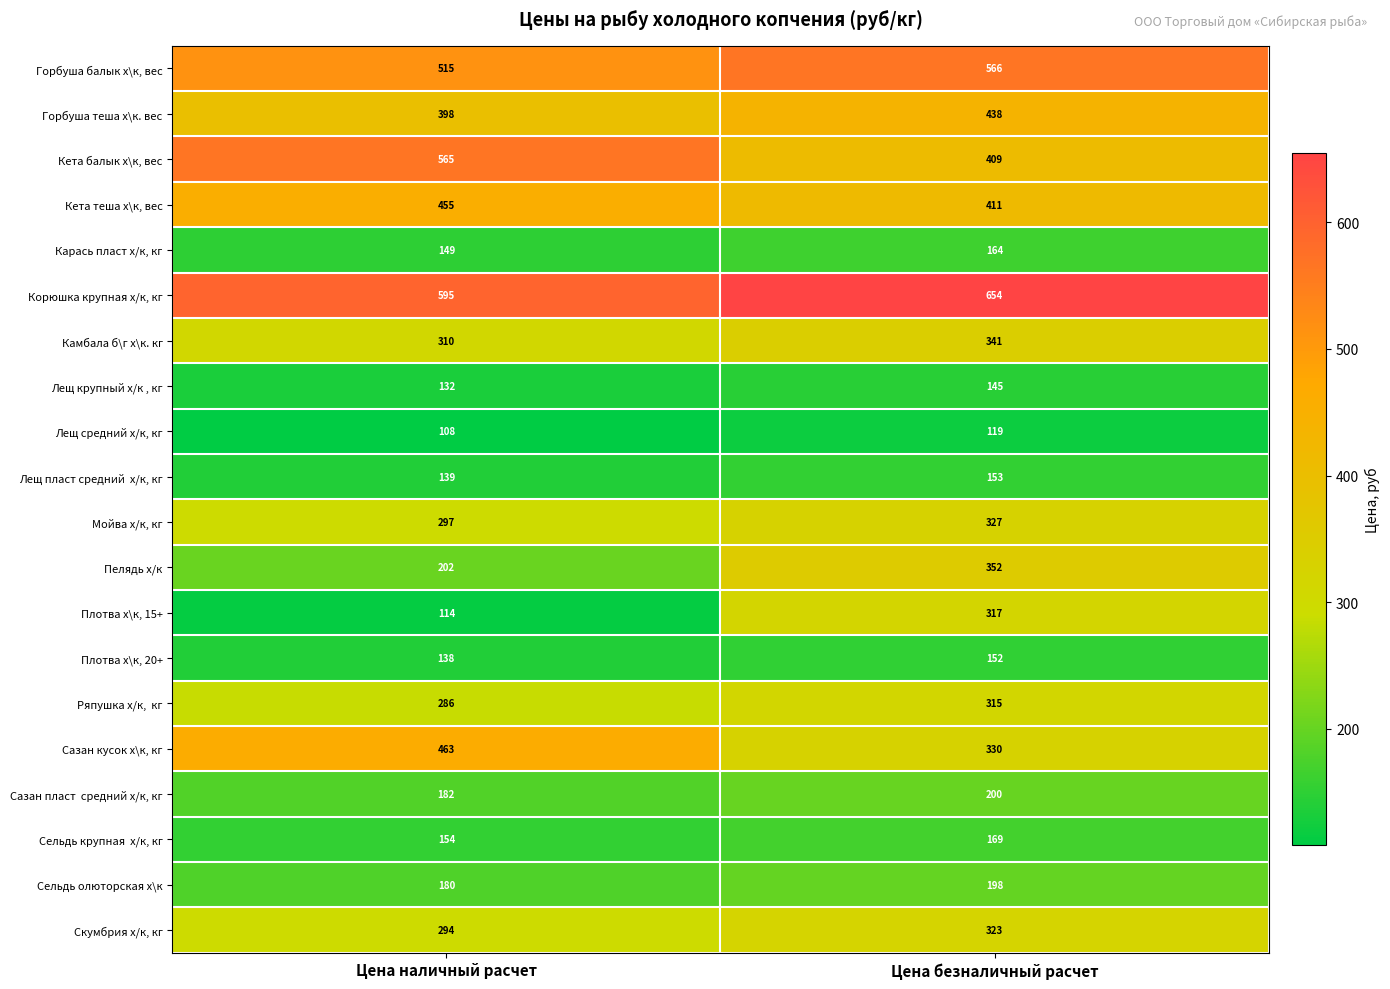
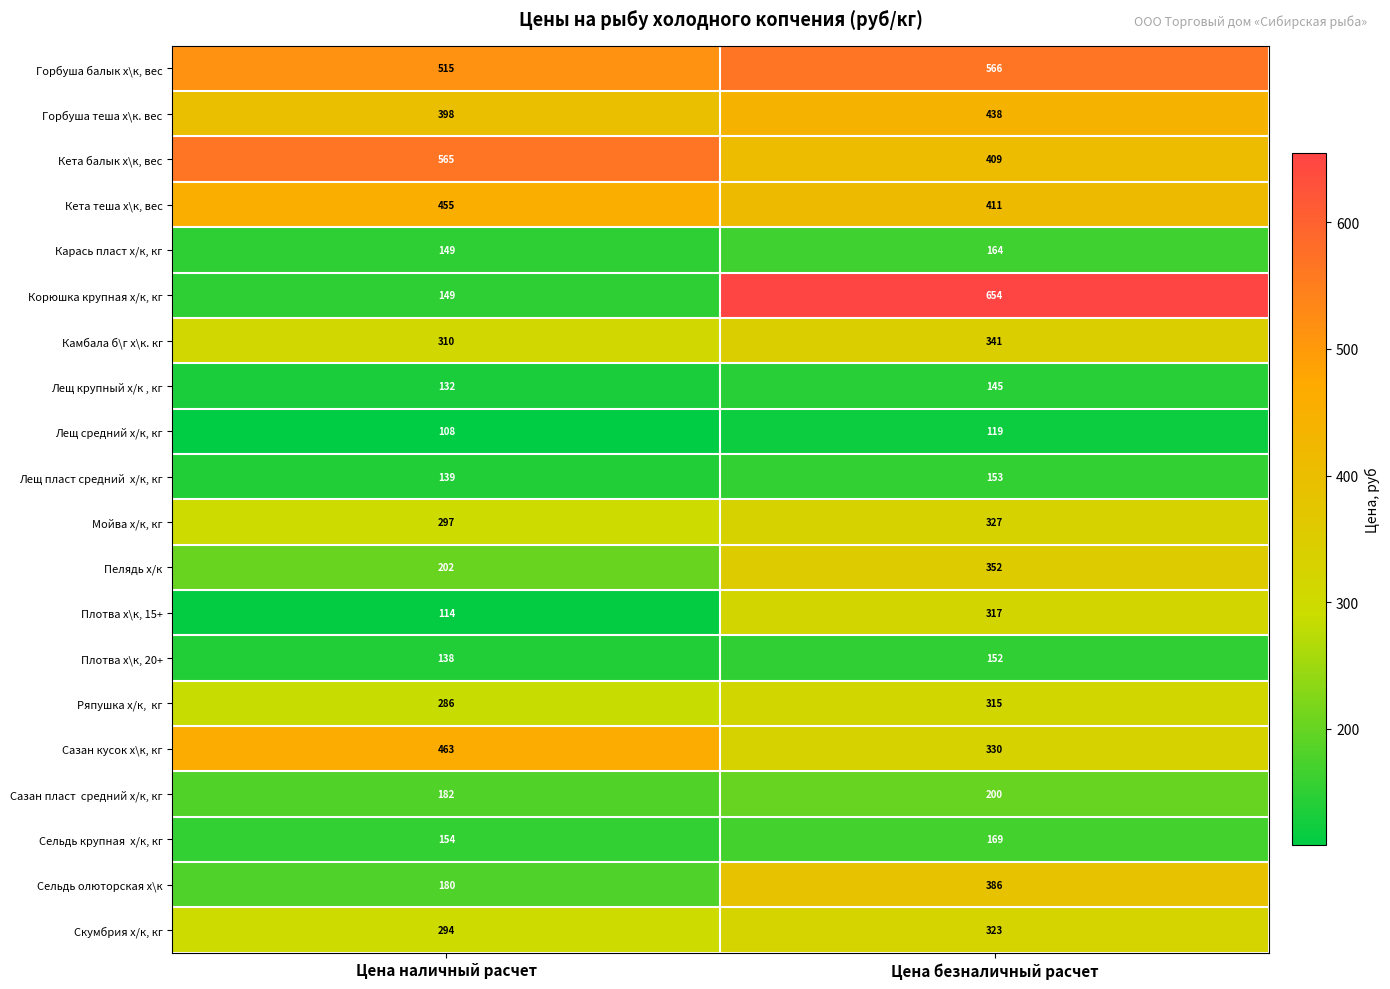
Корюшка крупная х/к, кг, Цена наличный расчет: 595 -> 149
Сельдь олюторская х\к, Цена безналичный расчет: 198 -> 386
